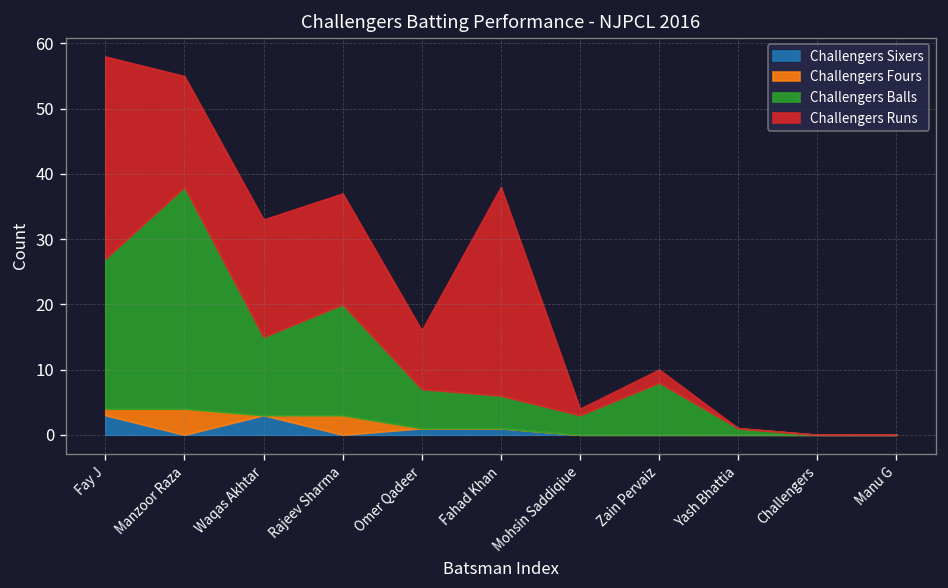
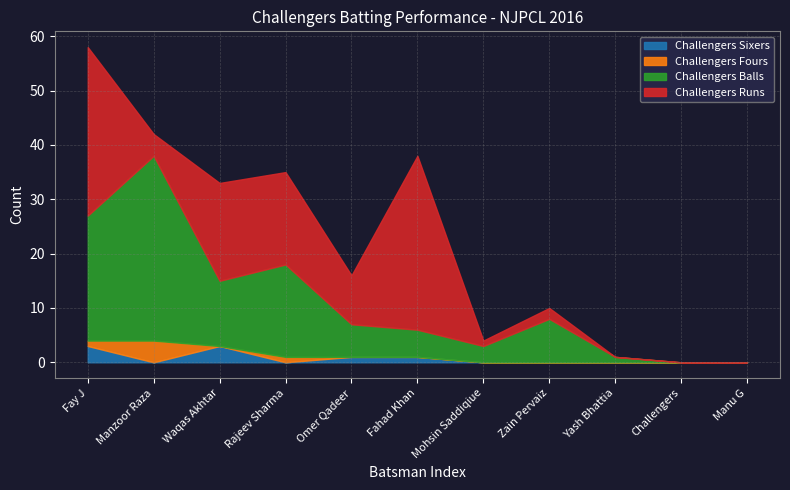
Challengers Runs, Manzoor Raza: 17 -> 4
Challengers Fours, Rajeev Sharma: 3 -> 1
